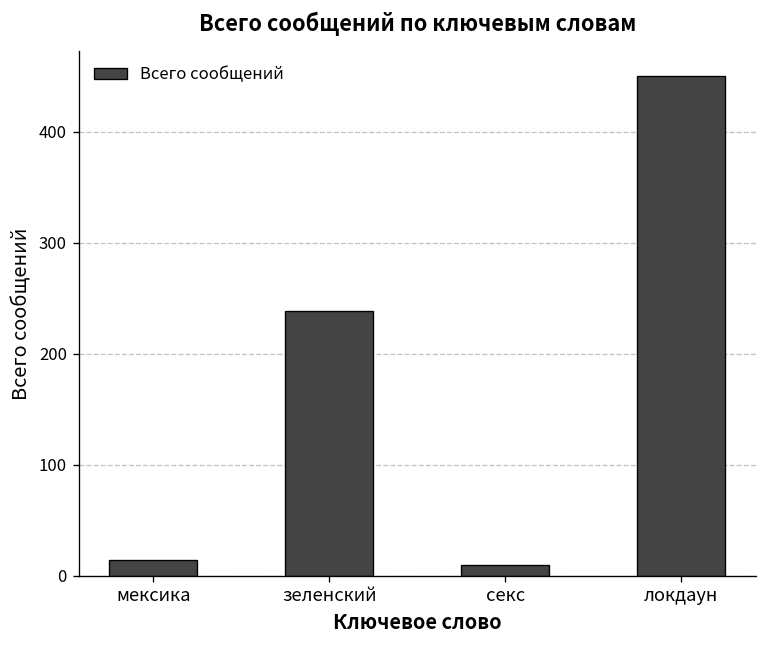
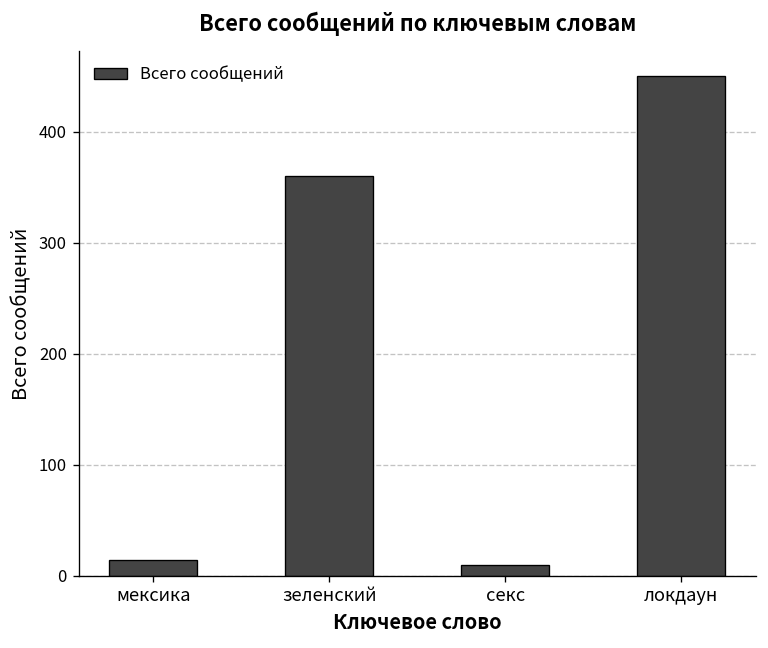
зеленский: 240 -> 360
